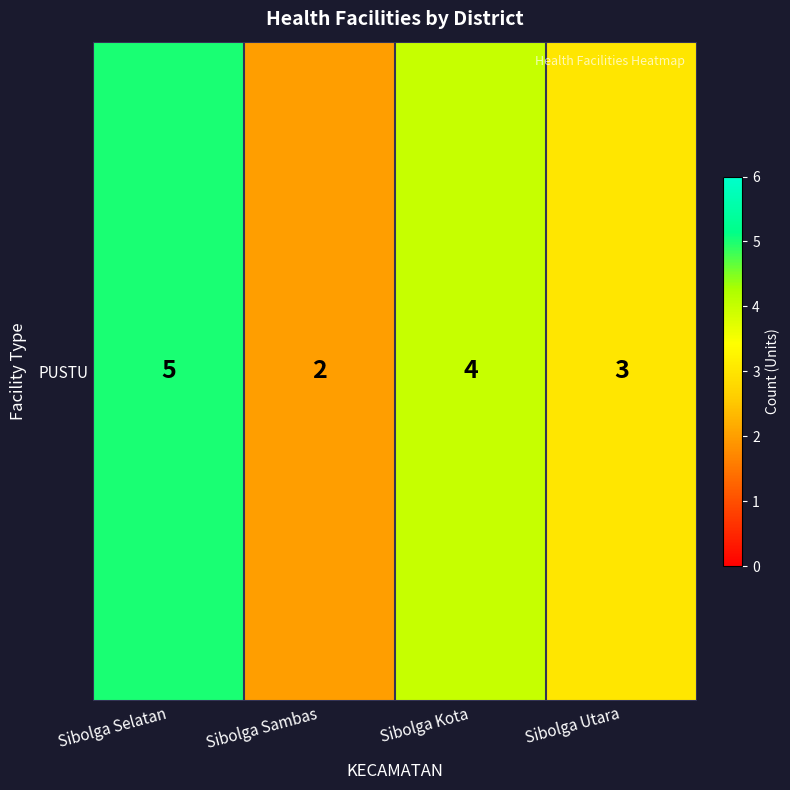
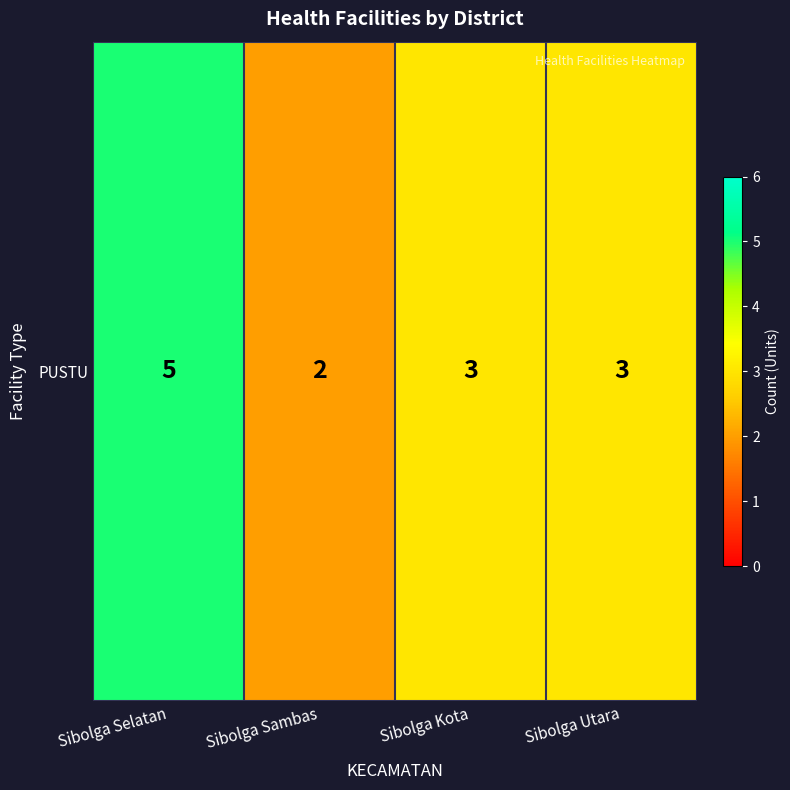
PUSTU, Sibolga Kota: 4 -> 3
